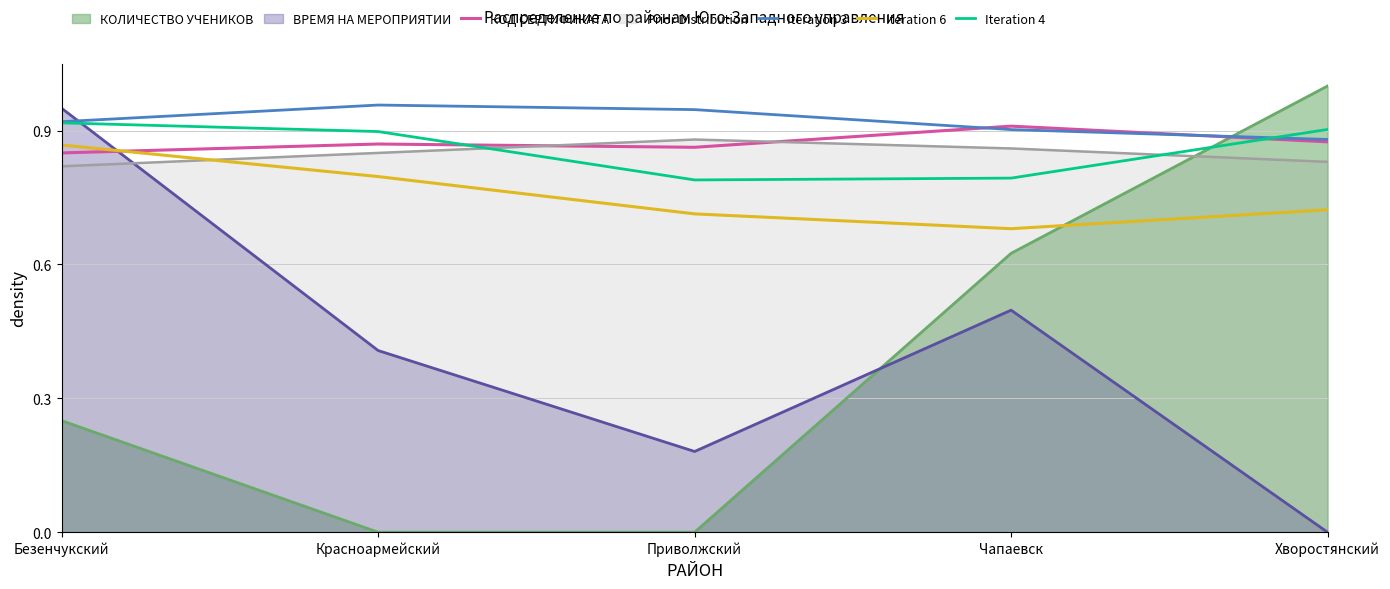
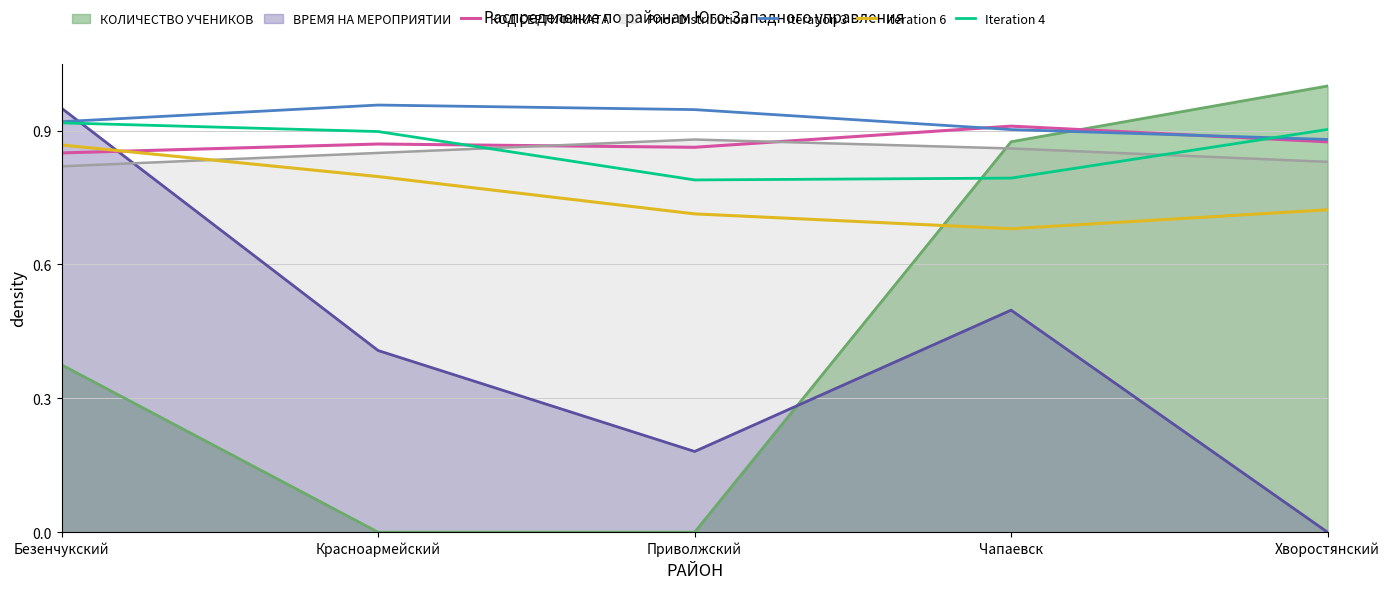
КОЛИЧЕСТВО УЧЕНИКОВ, Безенчукский: 0.25 -> 0.38
КОЛИЧЕСТВО УЧЕНИКОВ, Чапаевск: 0.63 -> 0.88
